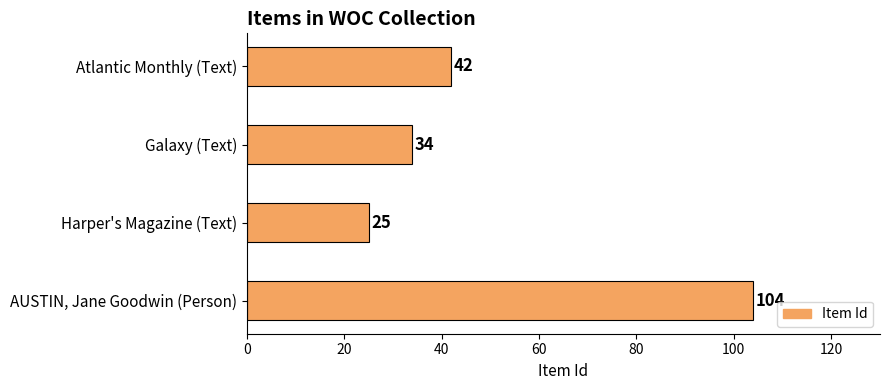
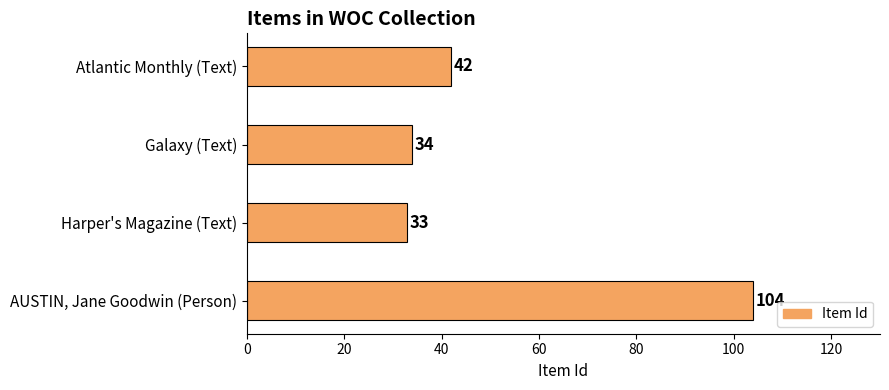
Harper's Magazine (Text): 25 -> 33
